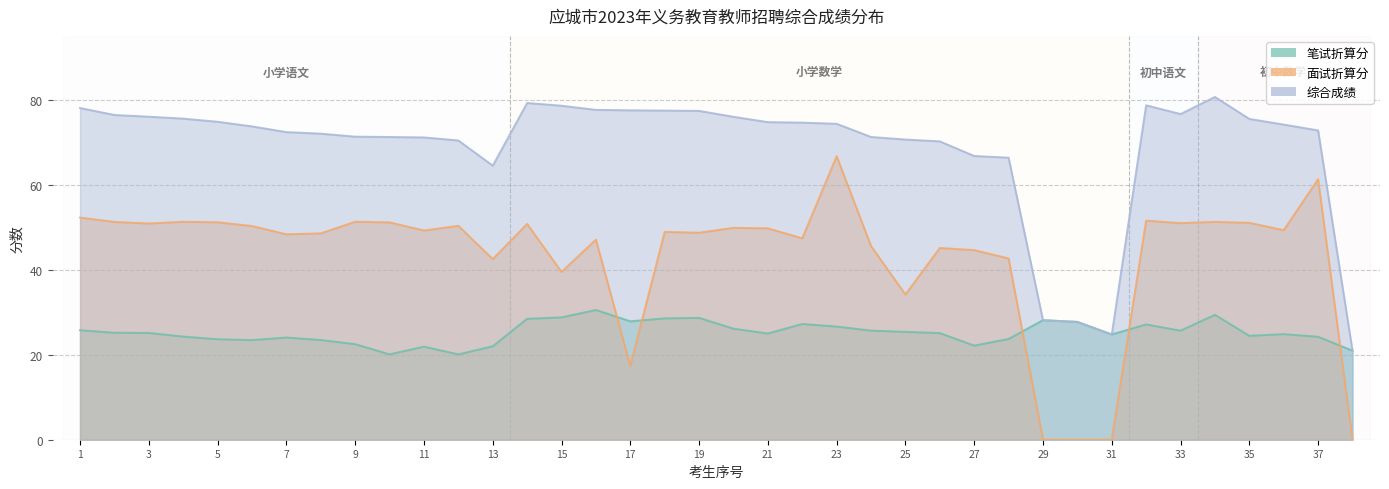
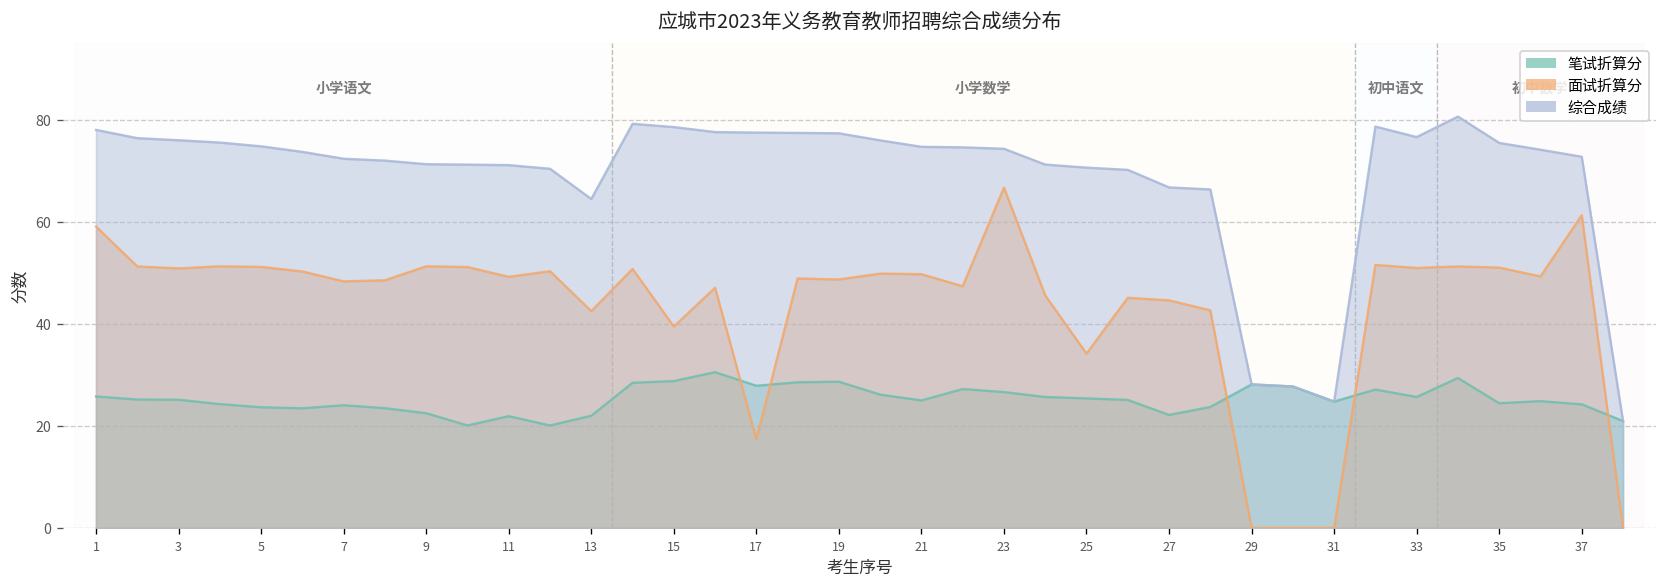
面试折算分, 1: 52 -> 59
